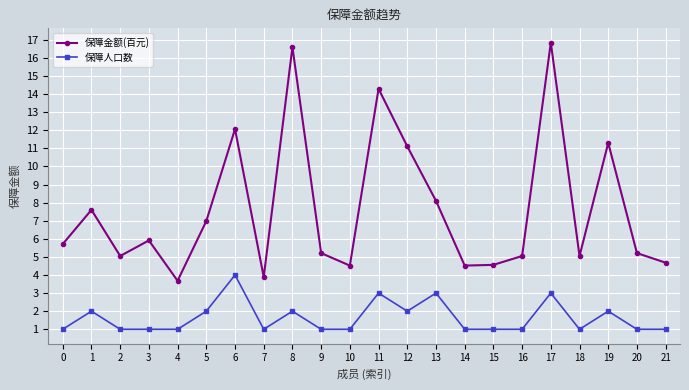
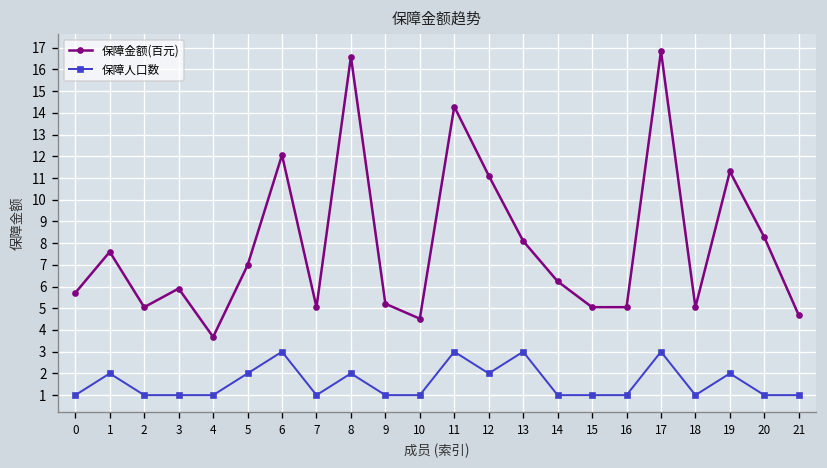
保障人口数, 6: 4 -> 3
保障金额(百元), 7: 3.9 -> 5.1
保障金额(百元), 14: 4.5 -> 6.2
保障金额(百元), 15: 4.6 -> 5.1
保障金额(百元), 20: 5.2 -> 8.3
